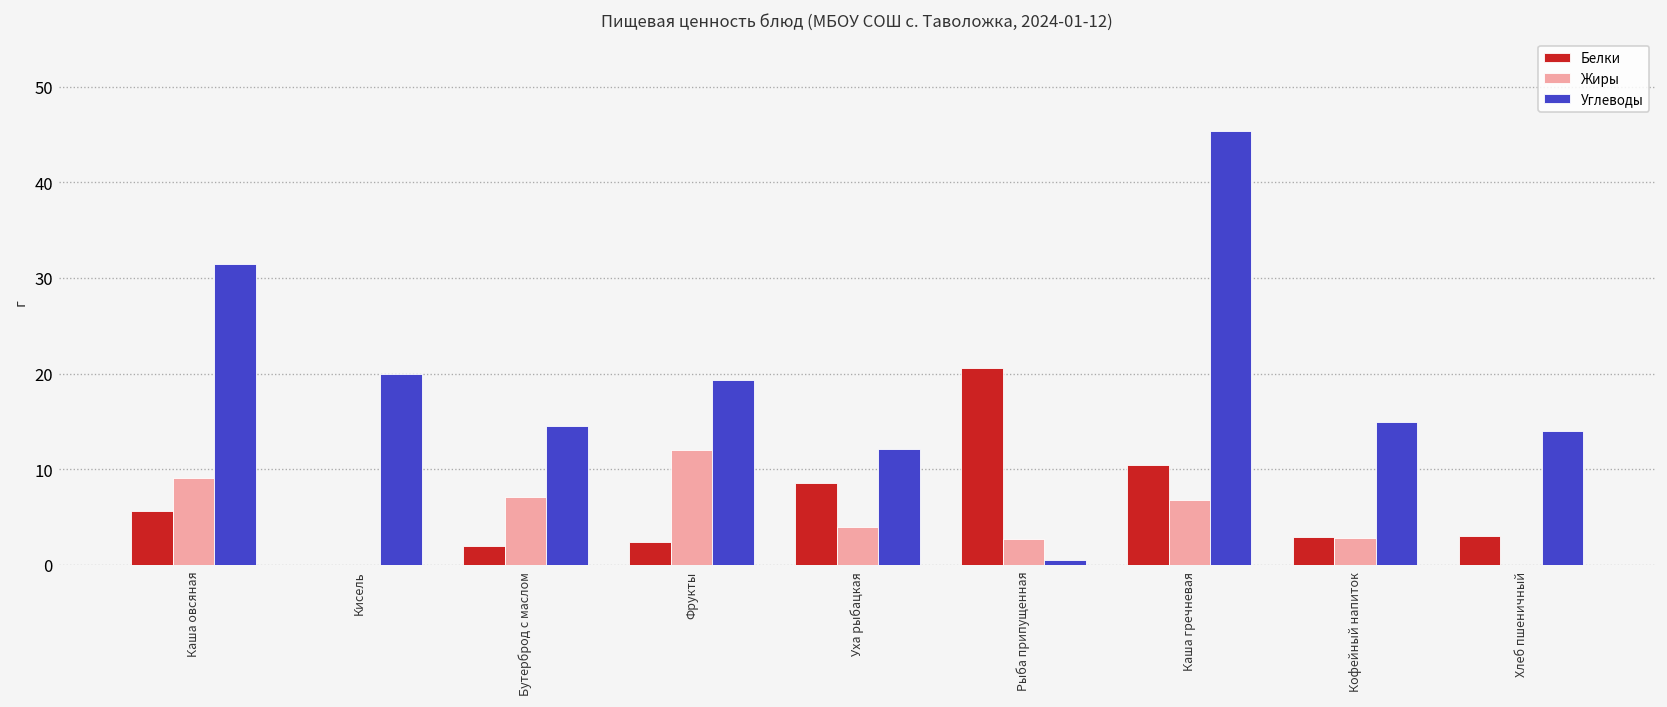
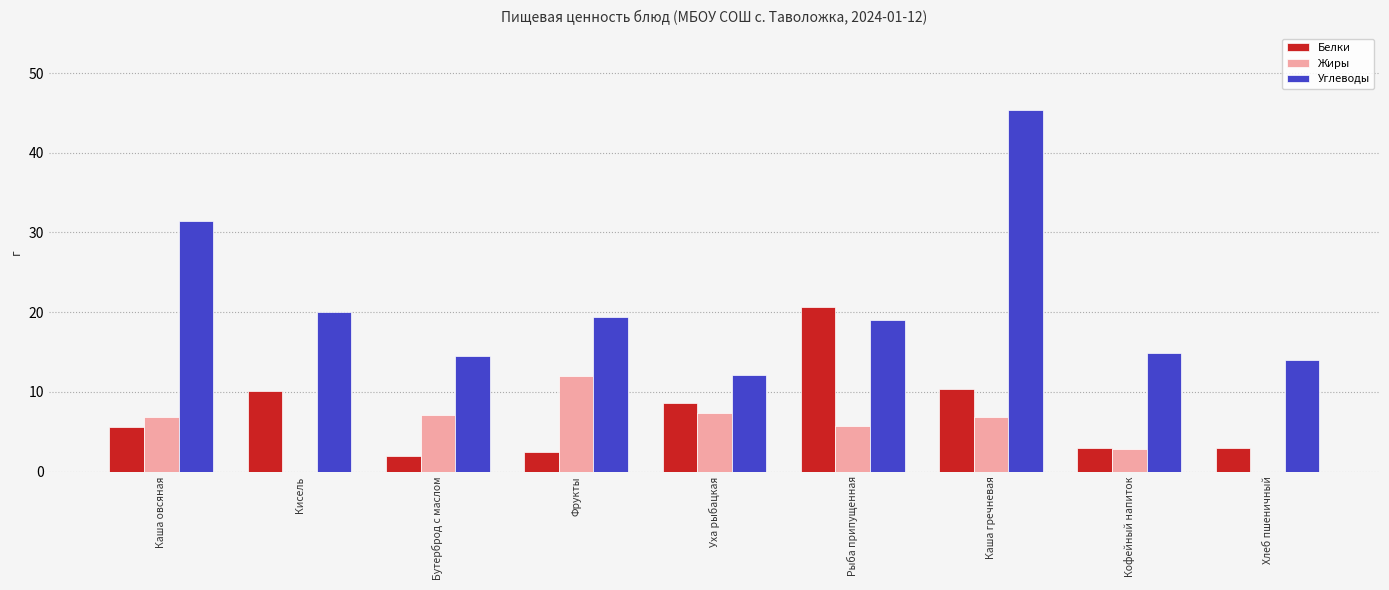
Жиры, Каша овсяная: 9 -> 7
Белки, Кисель: 0 -> 10
Жиры, Уха рыбацкая: 4 -> 7
Жиры, Рыба припущенная: 3 -> 6
Углеводы, Рыба припущенная: 1 -> 19
